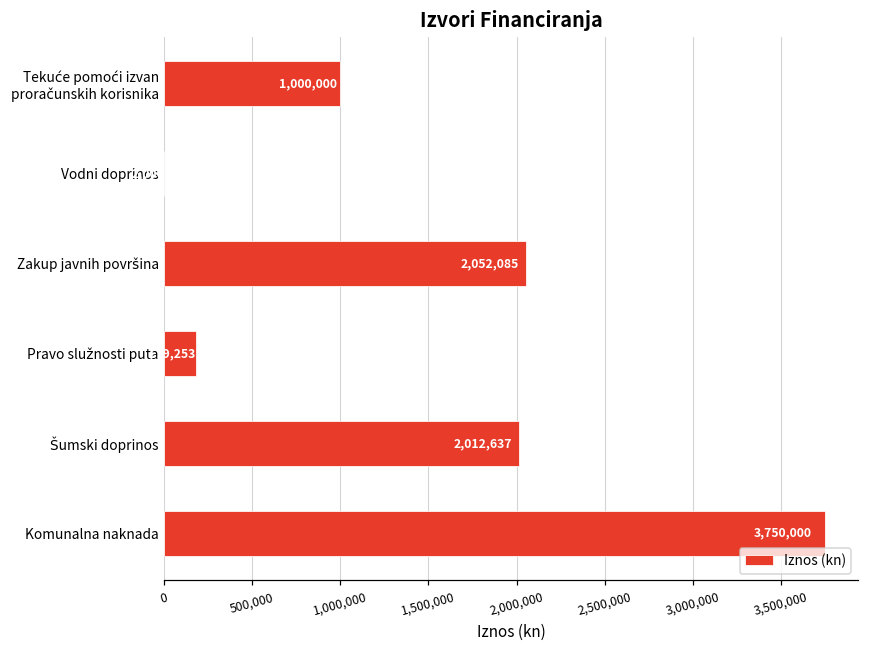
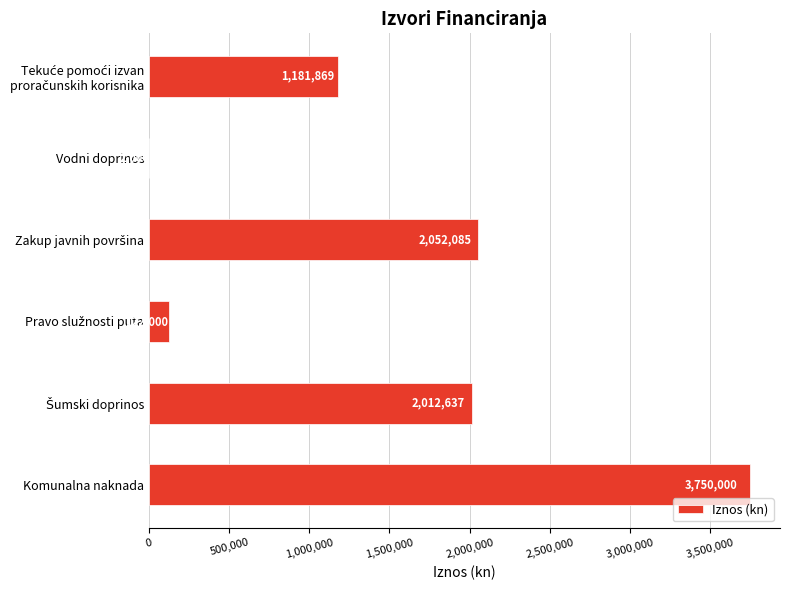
Tekuće pomoći izvan proračunskih korisnika: 1,000,000 -> 1,181,869
Pravo služnosti puta: 180,000 -> 120,000
